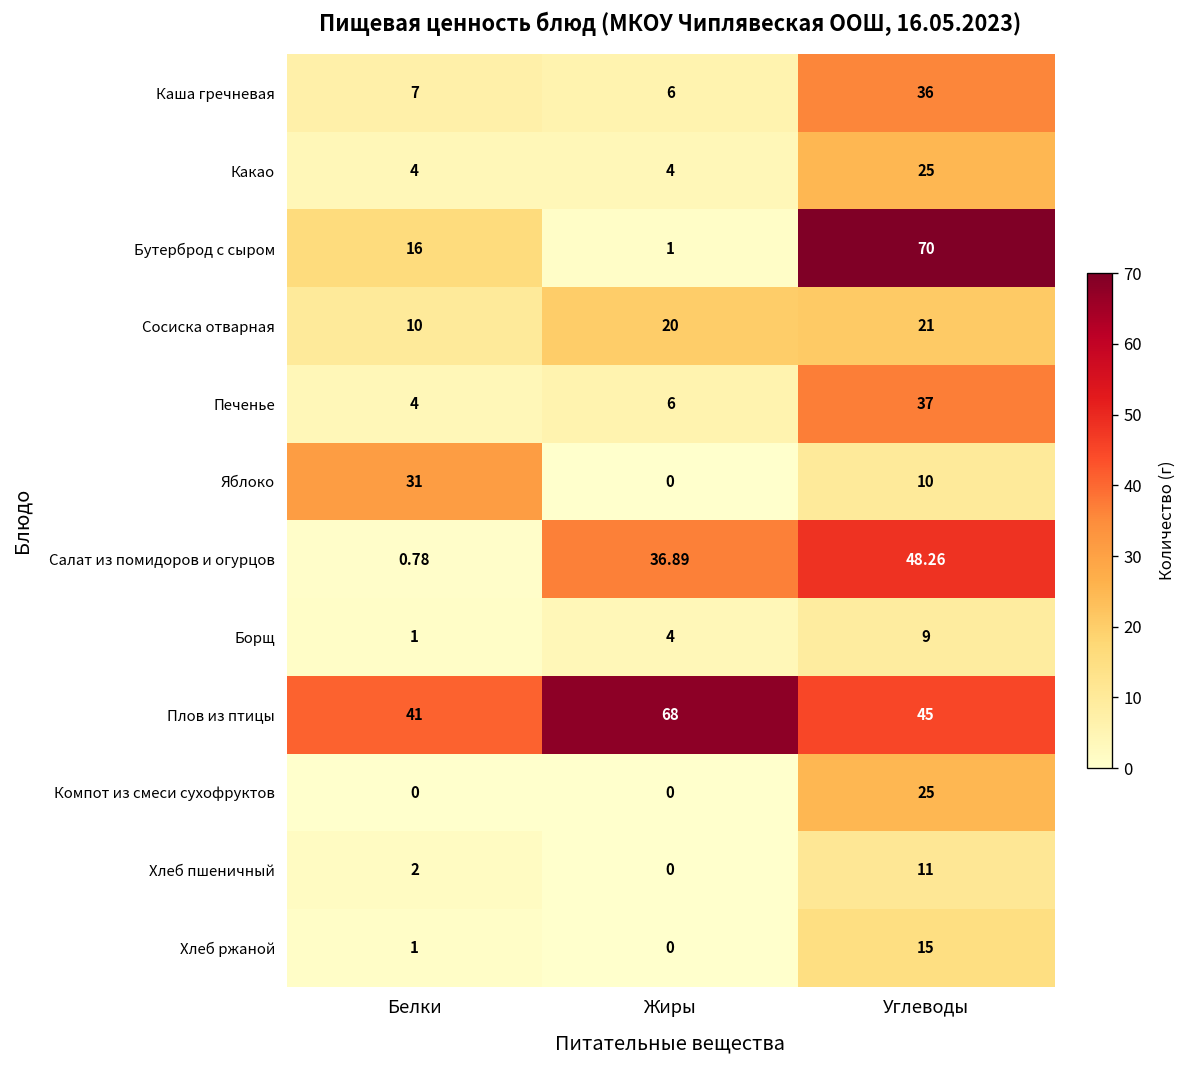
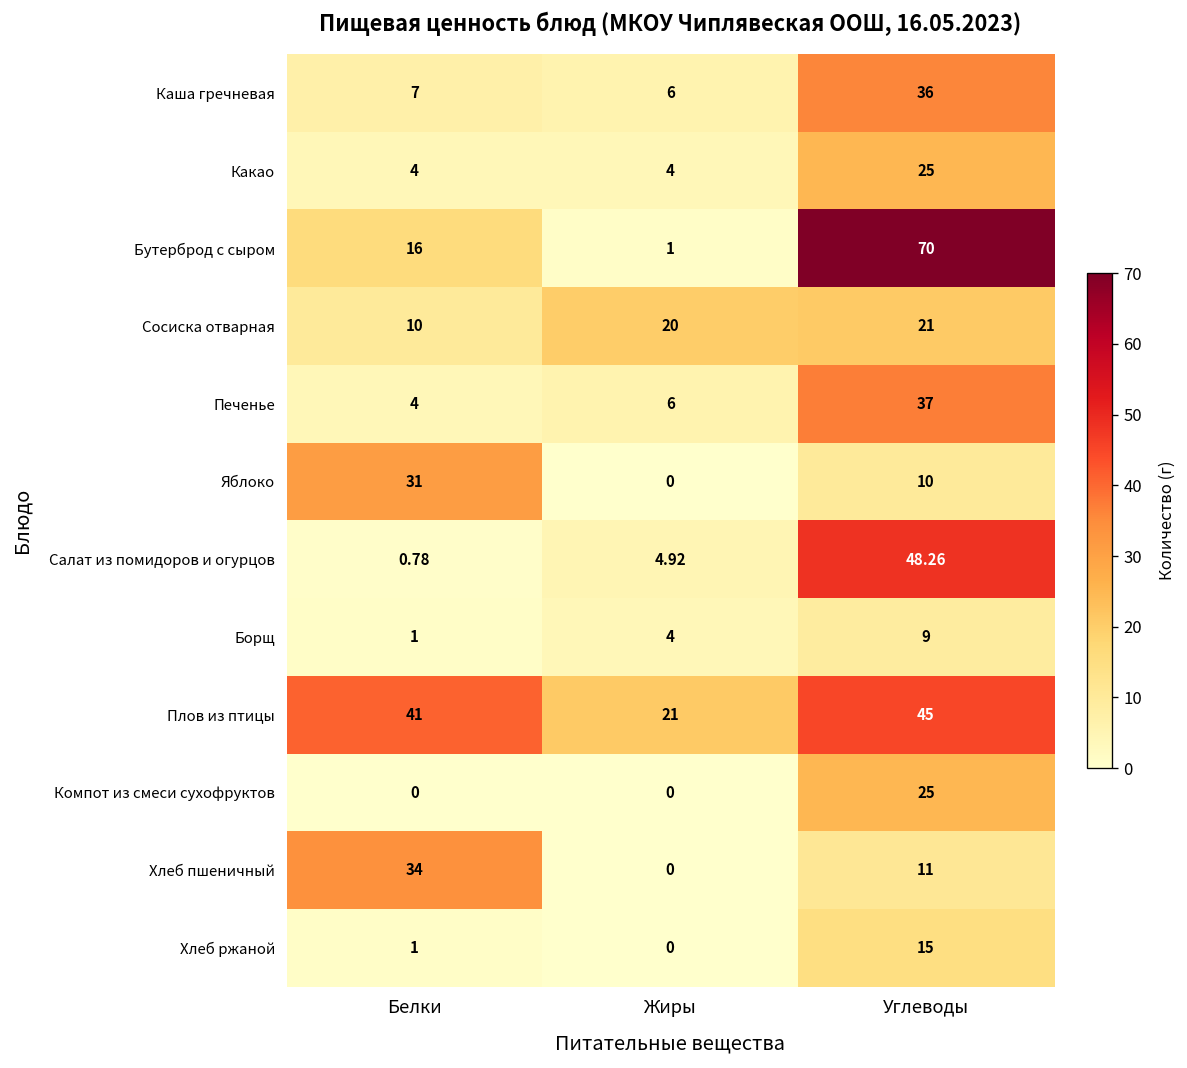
Салат из помидоров и огурцов, Жиры: 36.89 -> 4.92
Плов из птицы, Жиры: 68 -> 21
Хлеб пшеничный, Белки: 2 -> 34
